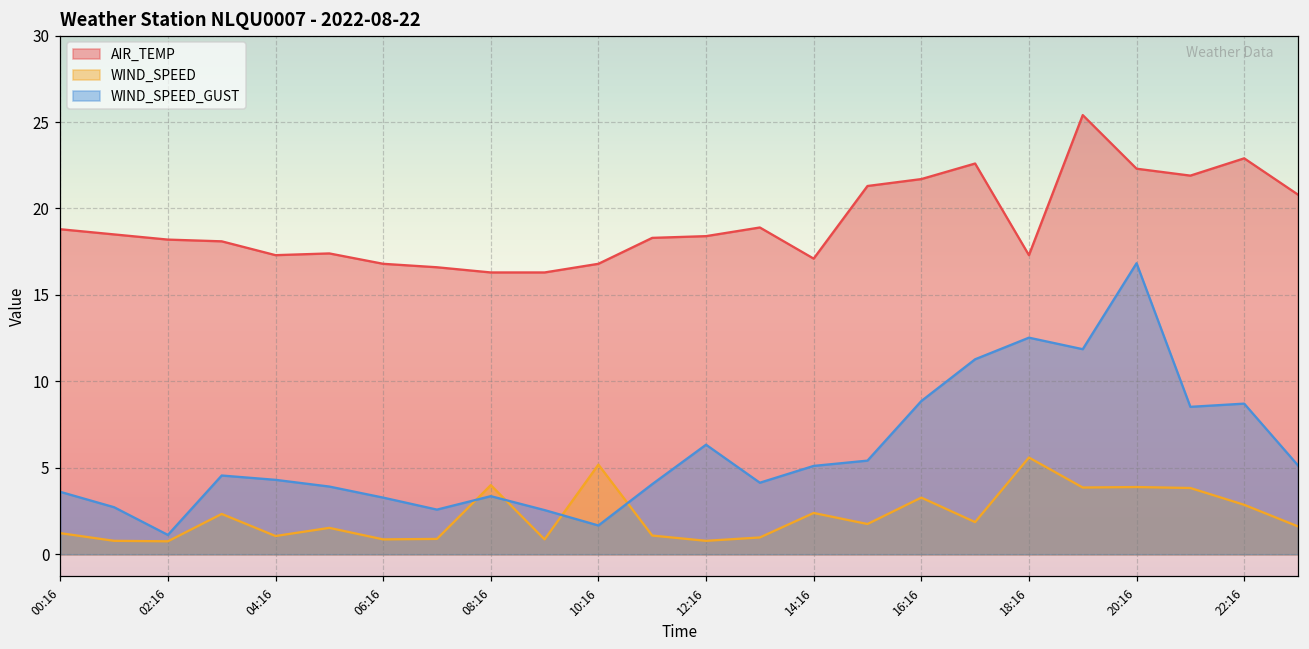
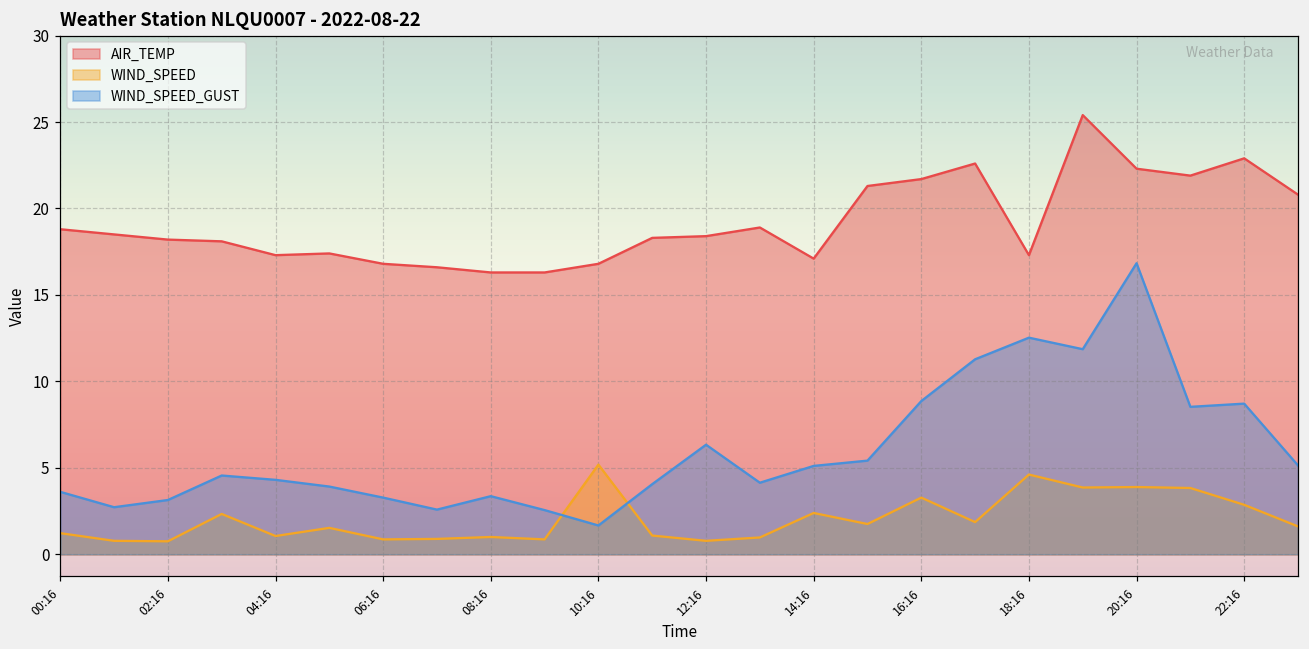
WIND_SPEED_GUST, 02:16: 1.1 -> 3.1
WIND_SPEED, 08:16: 4 -> 1
WIND_SPEED, 18:16: 5.6 -> 4.6
